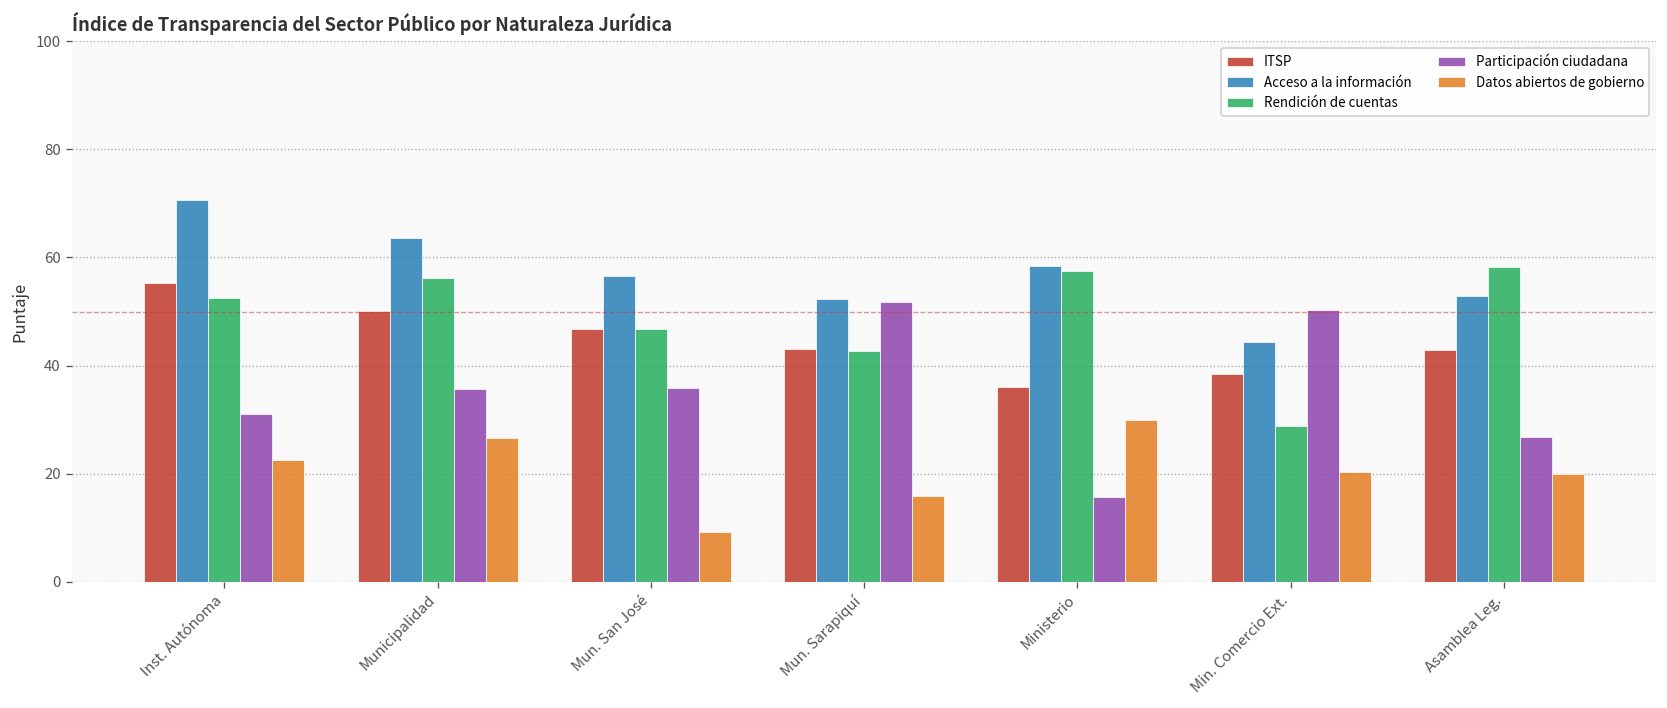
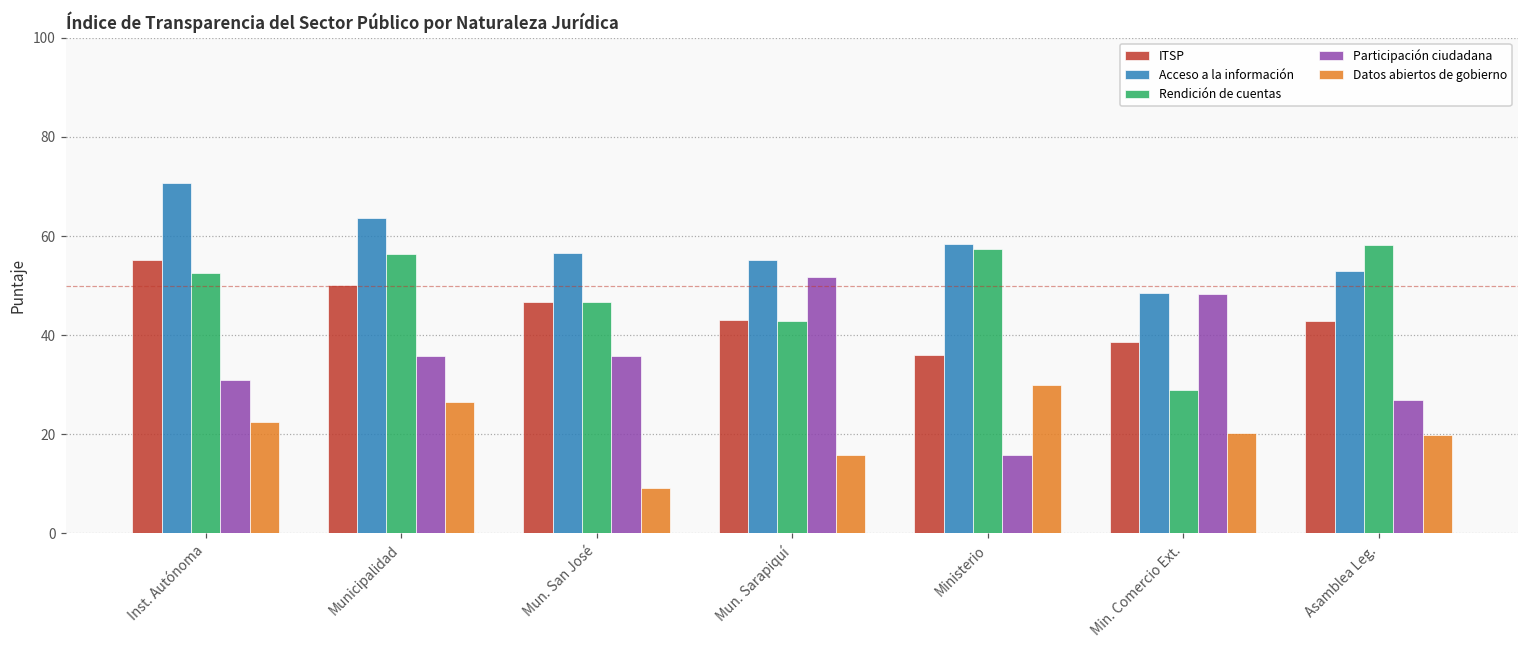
Acceso a la información, Mun. Sarapiquí: 52 -> 55
Acceso a la información, Min. Comercio Ext.: 44 -> 49
Participación ciudadana, Min. Comercio Ext.: 50 -> 48
